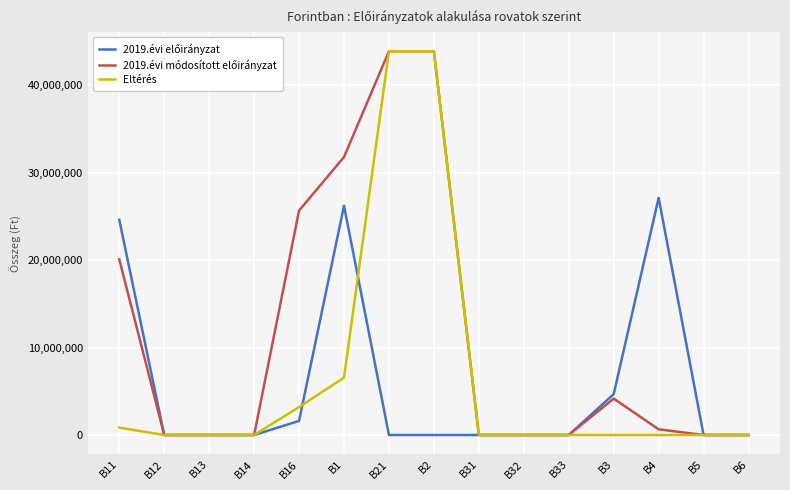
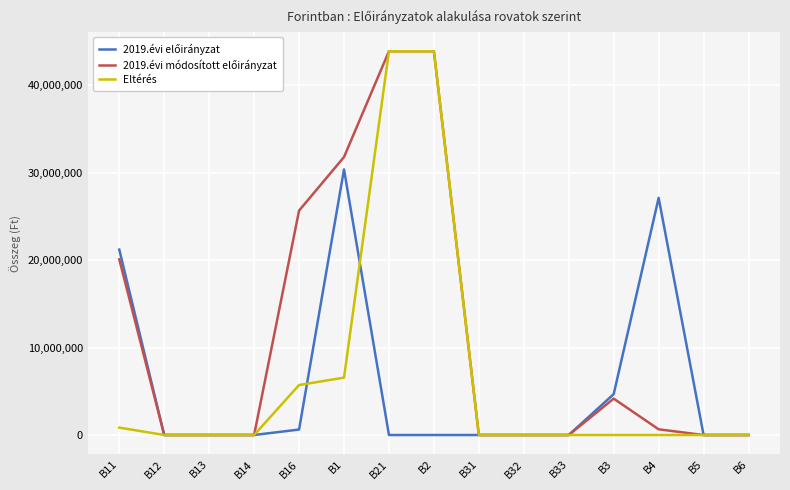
2019.évi előirányzat, B11: 25,000,000 -> 21,000,000
2019.évi előirányzat, B16: 2,000,000 -> 1,000,000
Eltérés, B16: 3,000,000 -> 6,000,000
2019.évi előirányzat, B1: 26,000,000 -> 30,000,000
